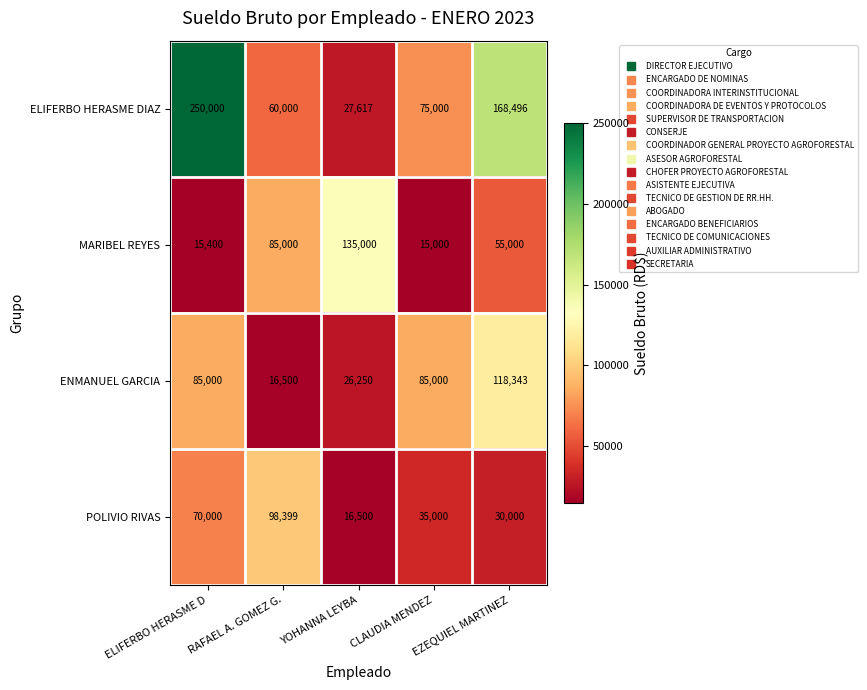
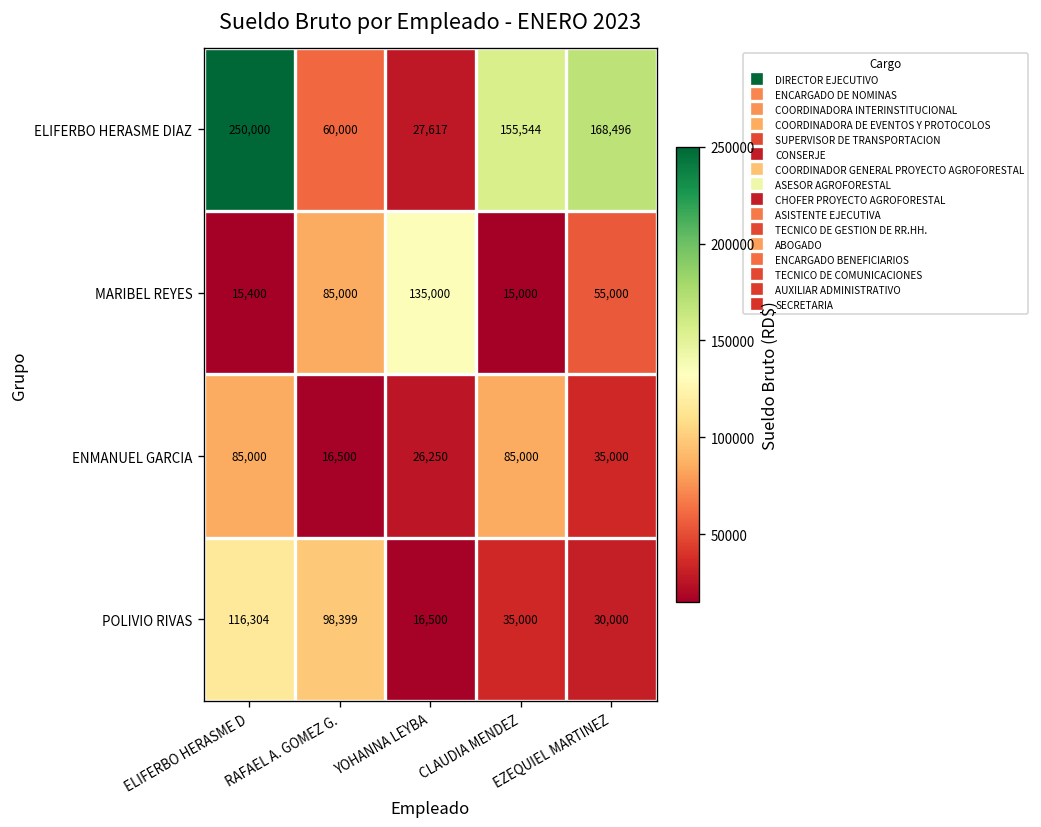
ELIFERBO HERASME DIAZ, CLAUDIA MENDEZ: 75,000 -> 155,544
ENMANUEL GARCIA, EZEQUIEL MARTINEZ: 118,343 -> 35,000
POLIVIO RIVAS, ELIFERBO HERASME D: 70,000 -> 116,304
